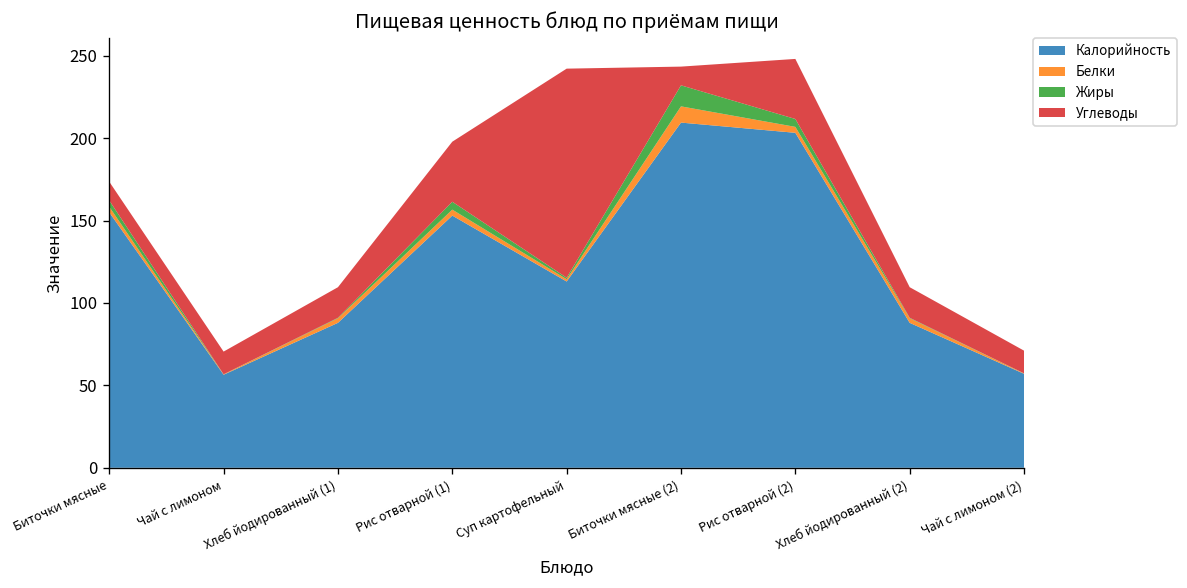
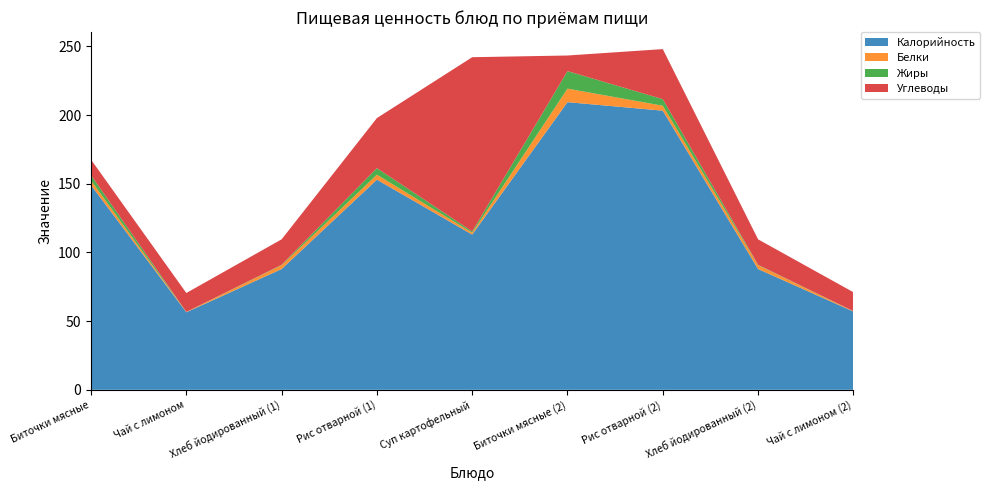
Калорийность, Биточки мясные: 155 -> 149
